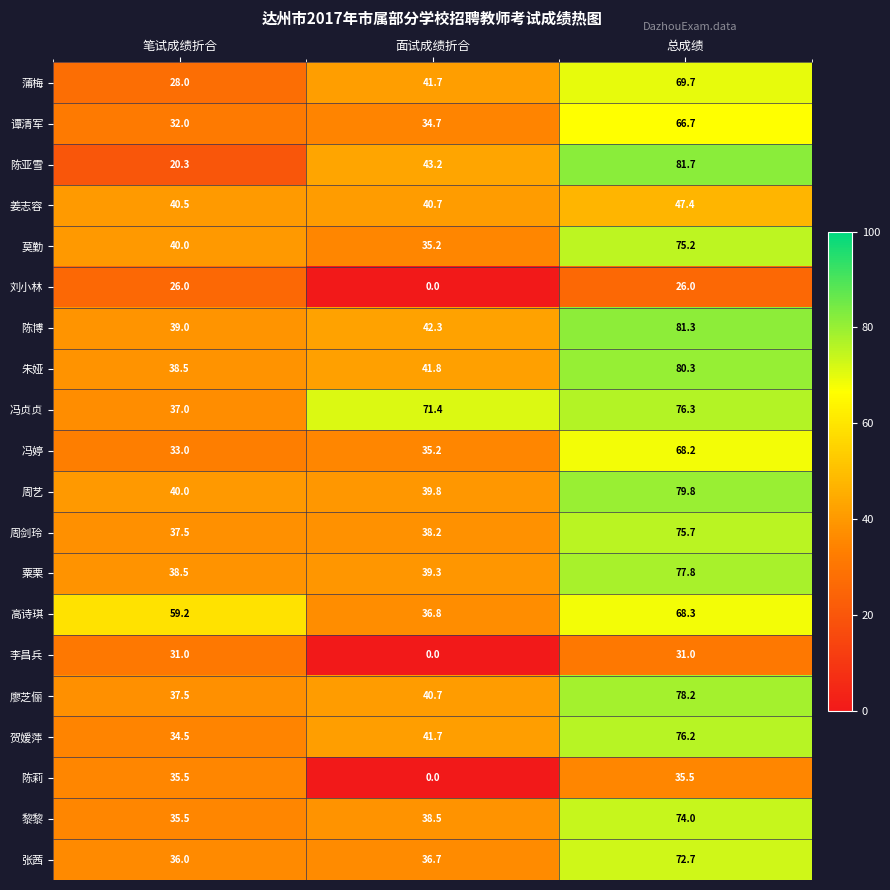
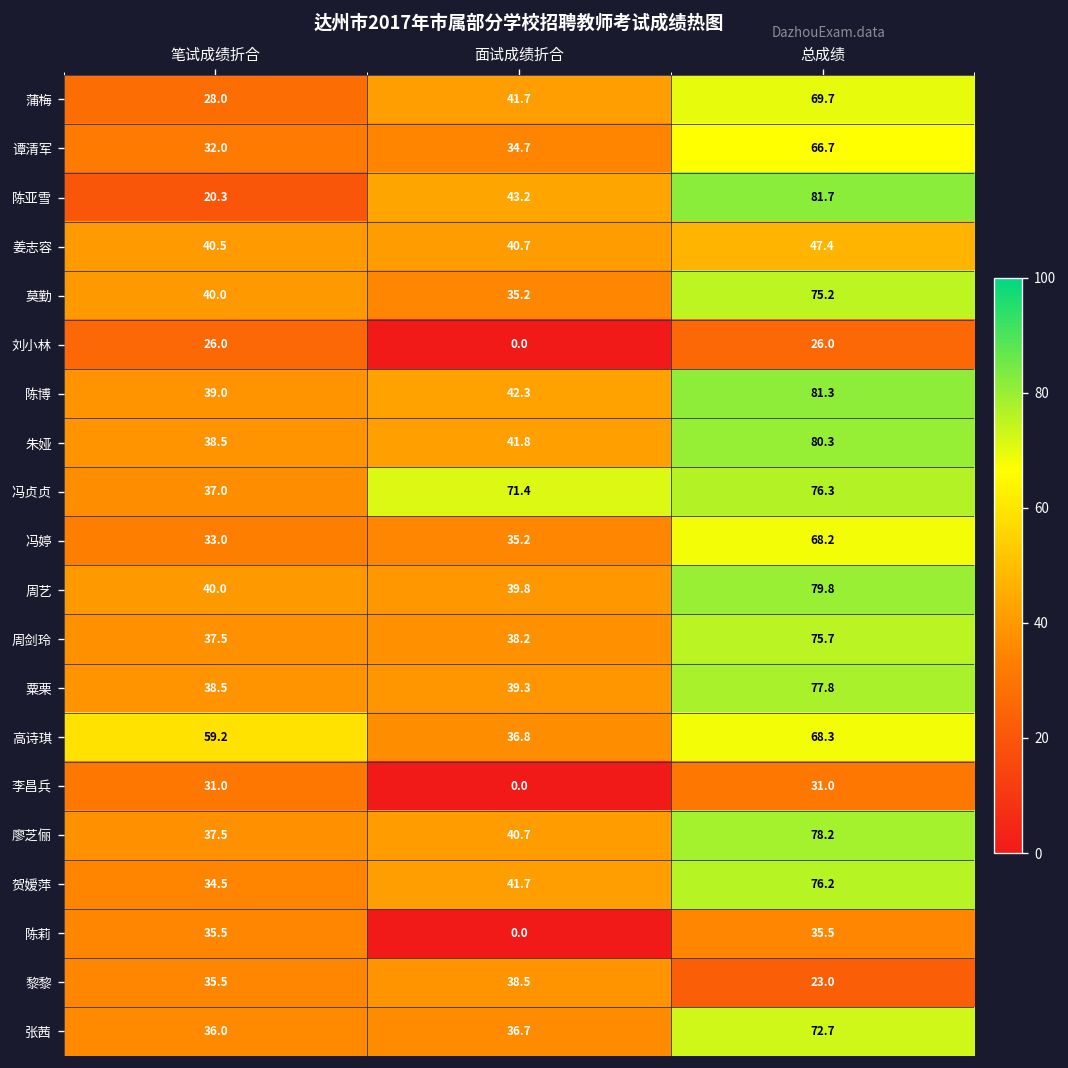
黎黎, 总成绩: 74.0 -> 23.0
